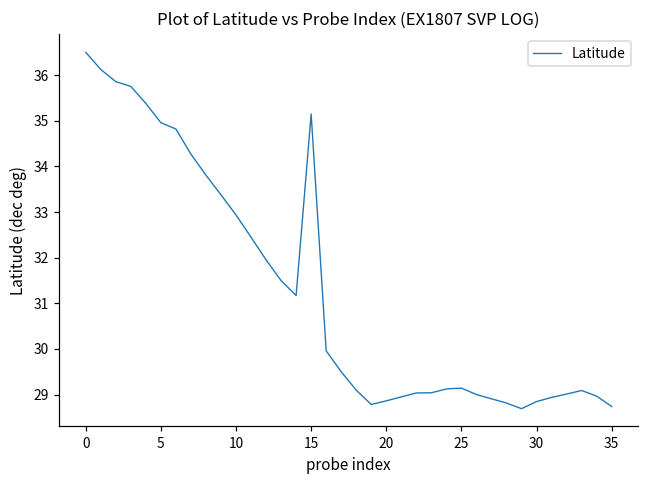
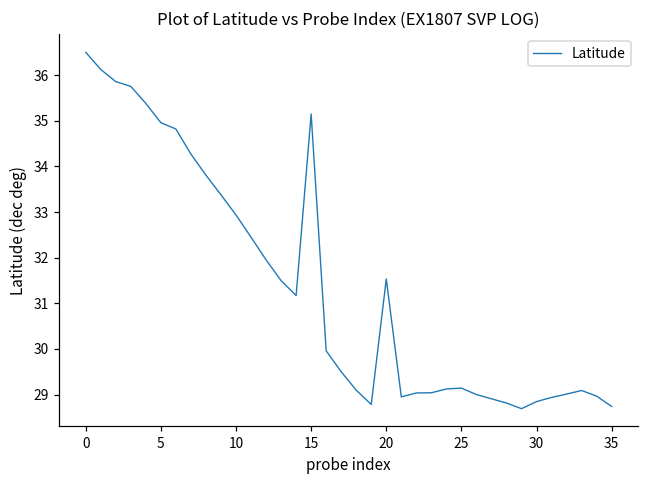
20: 28.9 -> 31.5
